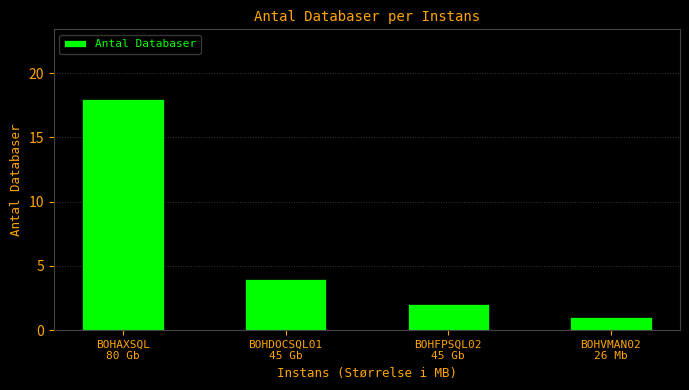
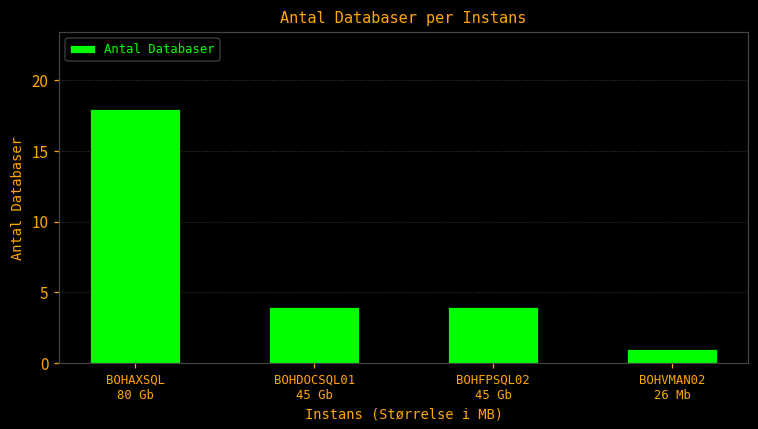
BOHFPSQL02 45 Gb: 2 -> 4
